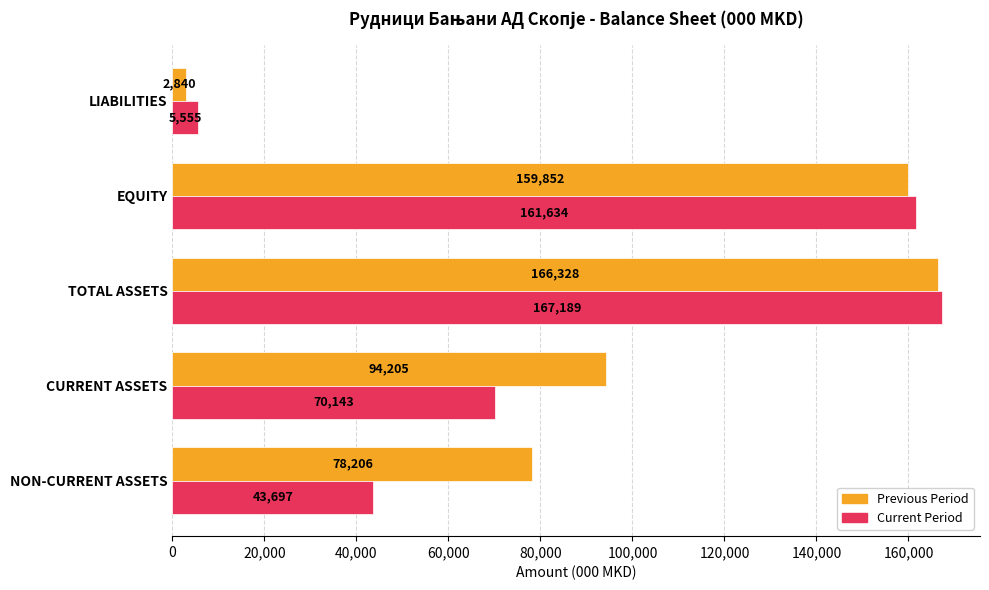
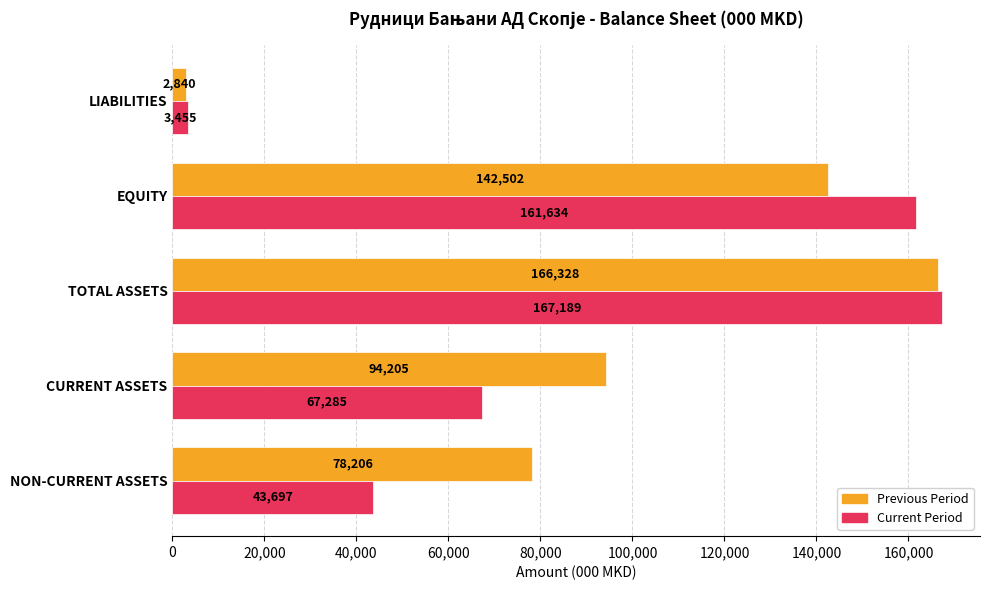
Current Period, LIABILITIES: 5,555 -> 3,455
Previous Period, EQUITY: 159,852 -> 142,502
Current Period, CURRENT ASSETS: 70,143 -> 67,285
